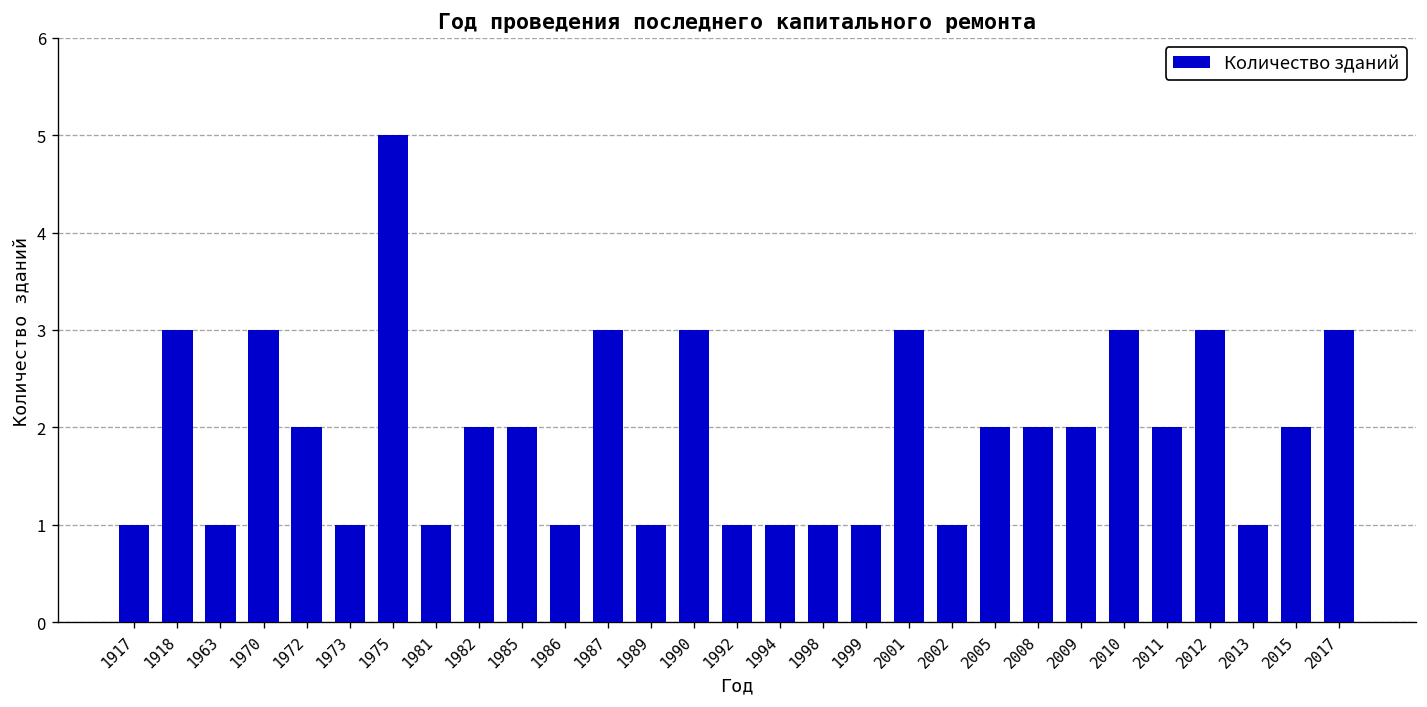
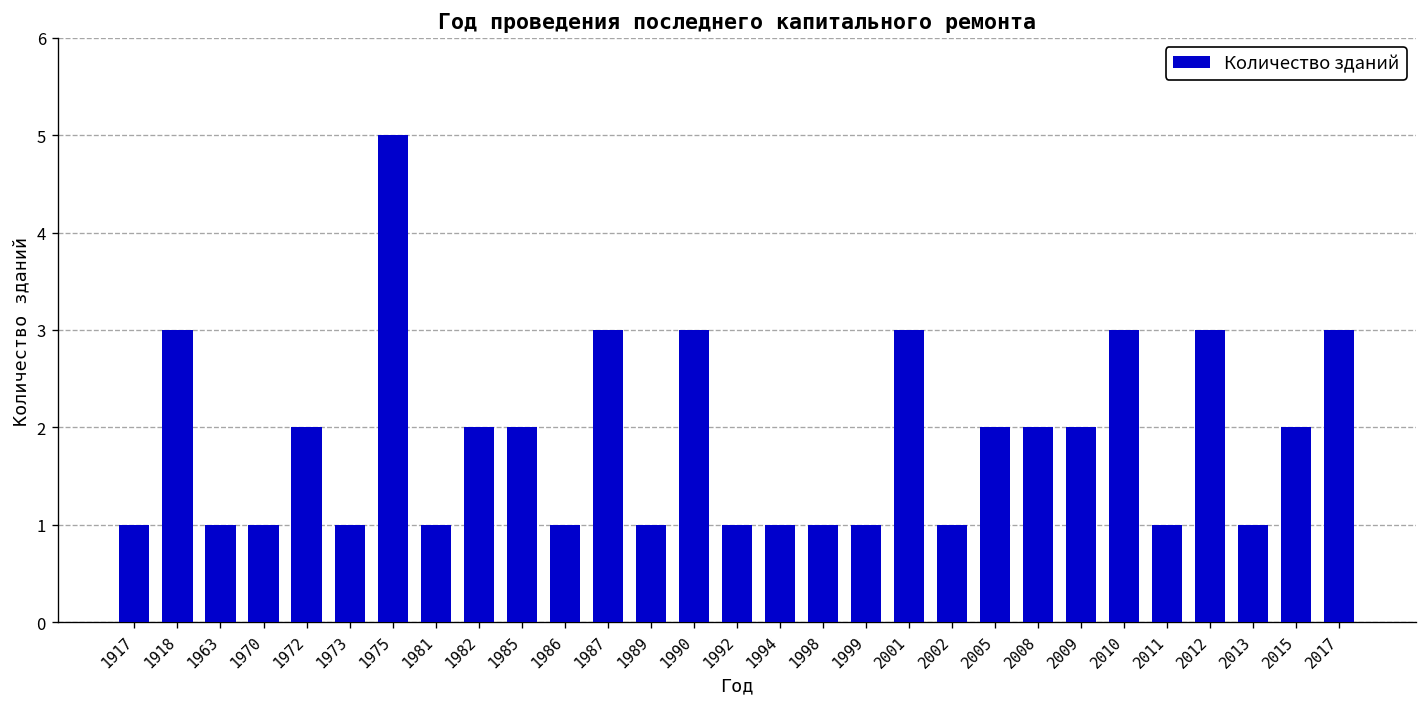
1970: 3 -> 1
2011: 2 -> 1
